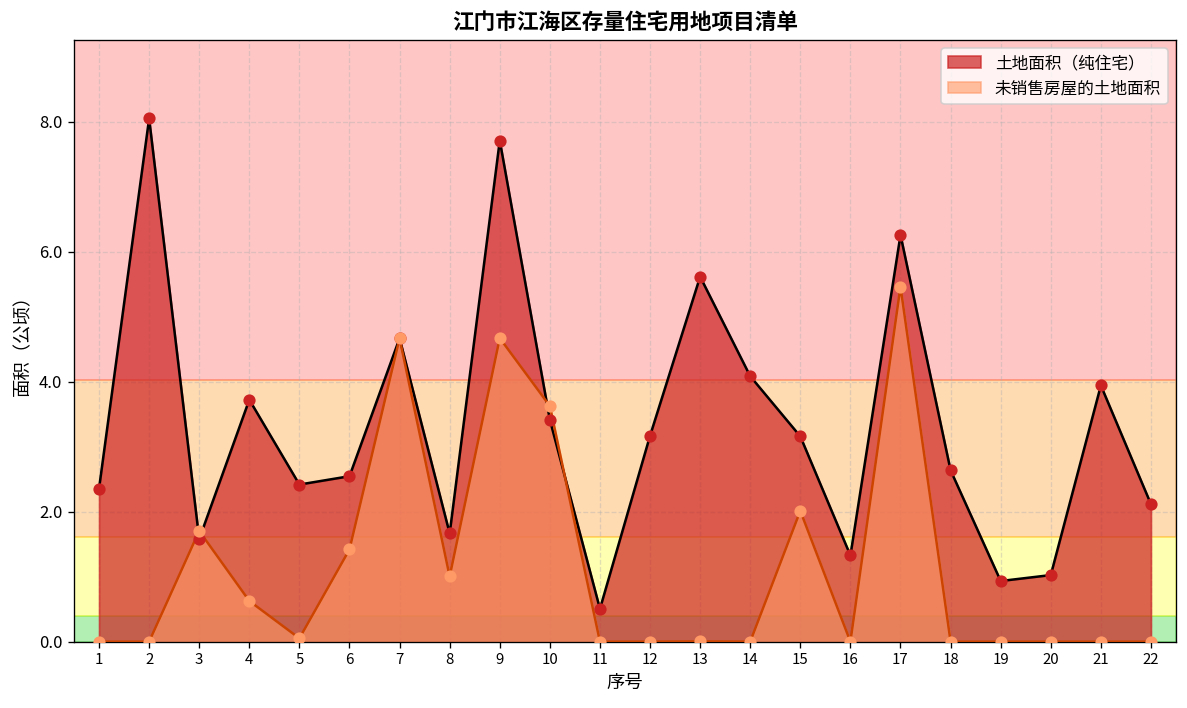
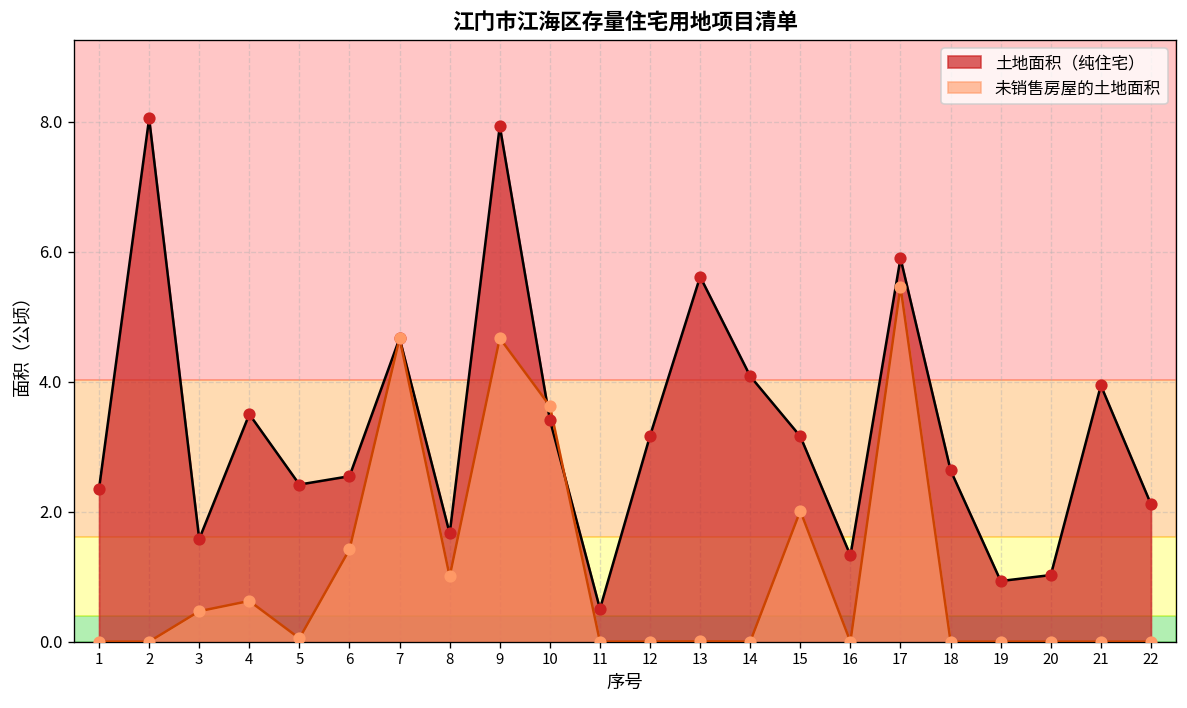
未销售房屋的土地面积, 3: 1.7 -> 0.5
土地面积（纯住宅）, 4: 3.7 -> 3.5
土地面积（纯住宅）, 9: 7.7 -> 7.9
土地面积（纯住宅）, 17: 6.3 -> 5.9
